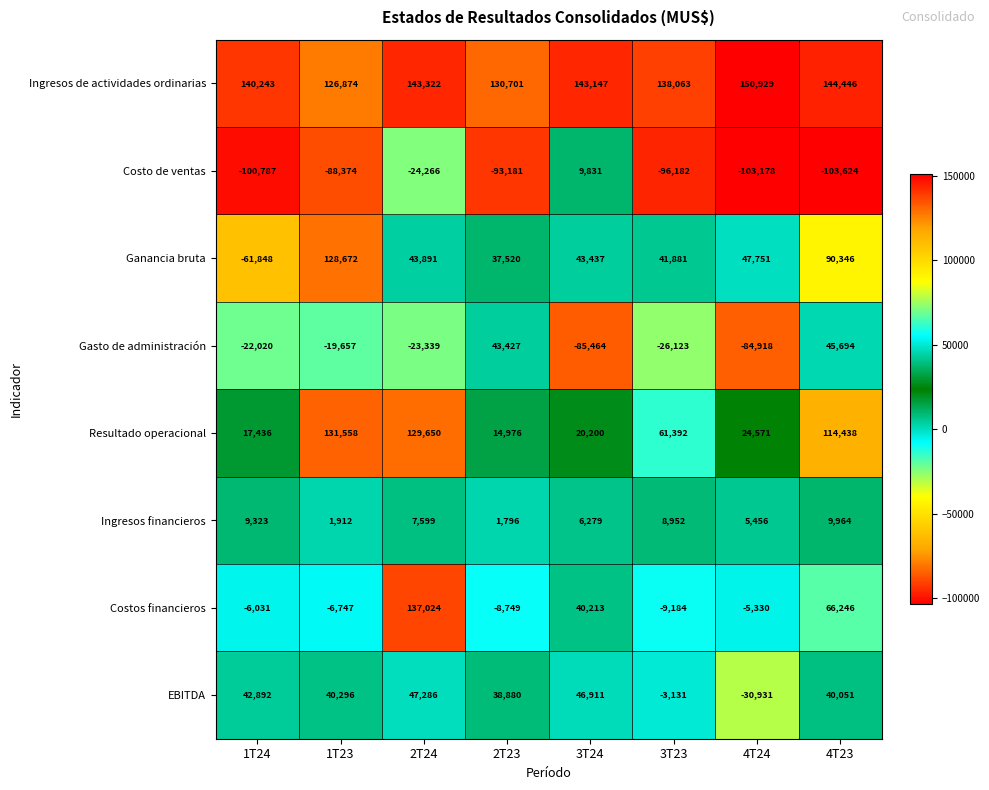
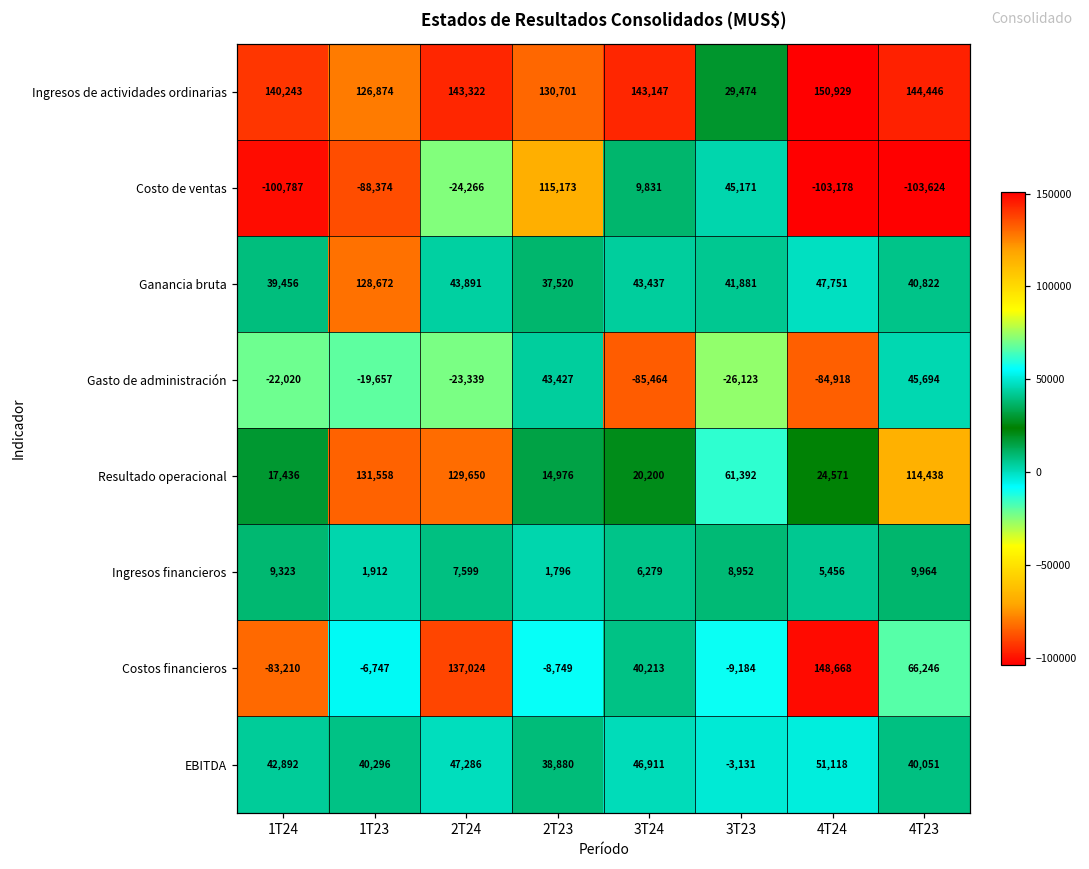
Ingresos de actividades ordinarias, 3T23: 138,063 -> 29,474
Costo de ventas, 2T23: -93,181 -> 115,173
Costo de ventas, 3T23: -96,182 -> 45,171
Ganancia bruta, 1T24: -61,848 -> 39,456
Ganancia bruta, 4T23: 90,346 -> 40,822
Costos financieros, 1T24: -6,031 -> -83,210
Costos financieros, 4T24: -5,330 -> 148,668
EBITDA, 4T24: -30,931 -> 51,118
